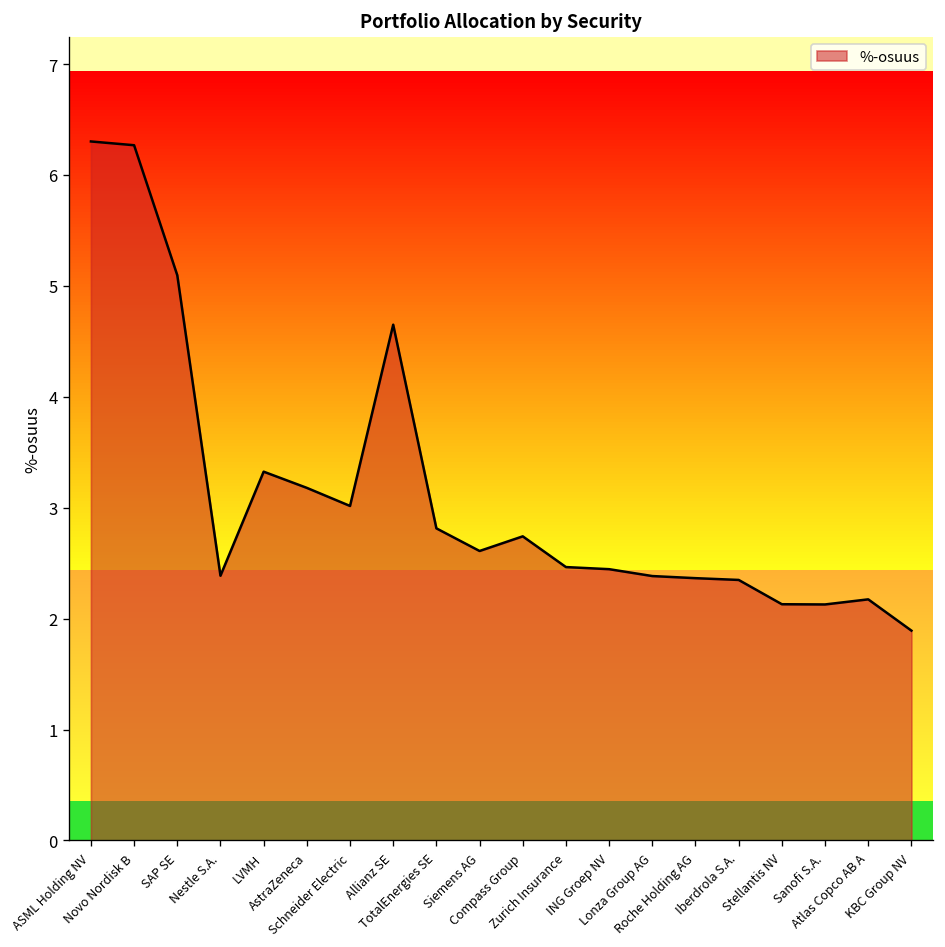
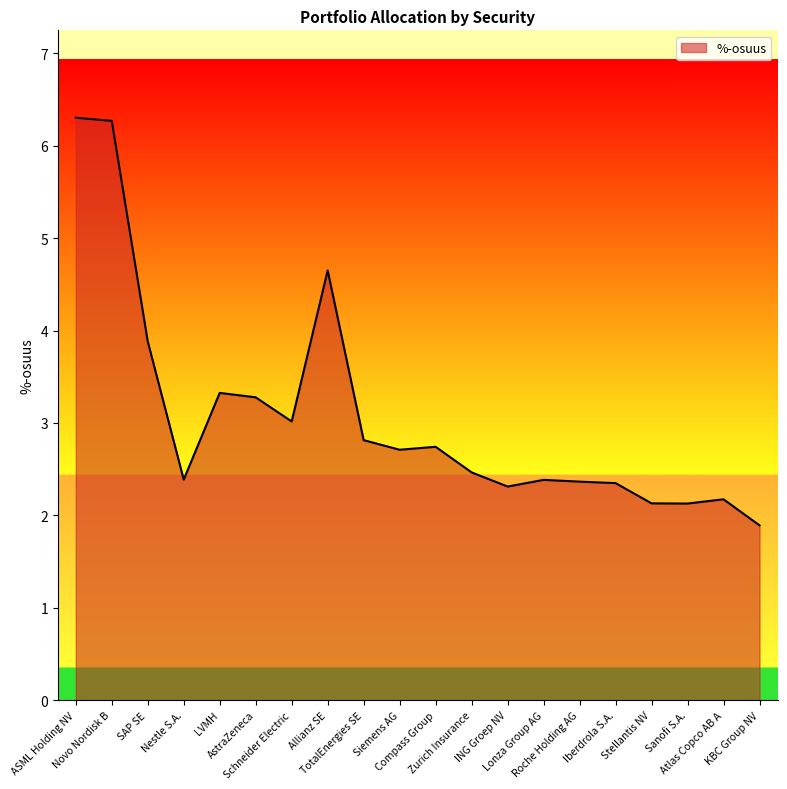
SAP SE: 5.1 -> 3.9
AstraZeneca: 3.2 -> 3.3
Siemens AG: 2.6 -> 2.7
ING Groep NV: 2.4 -> 2.3
